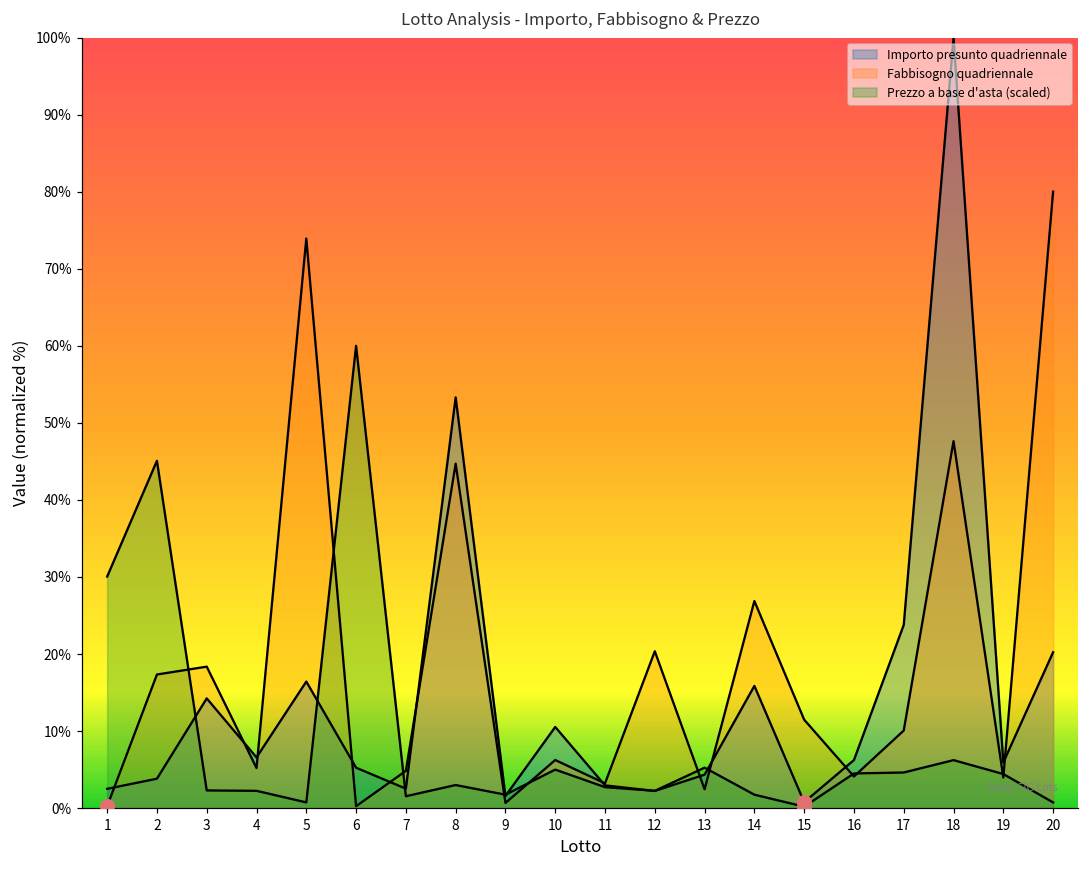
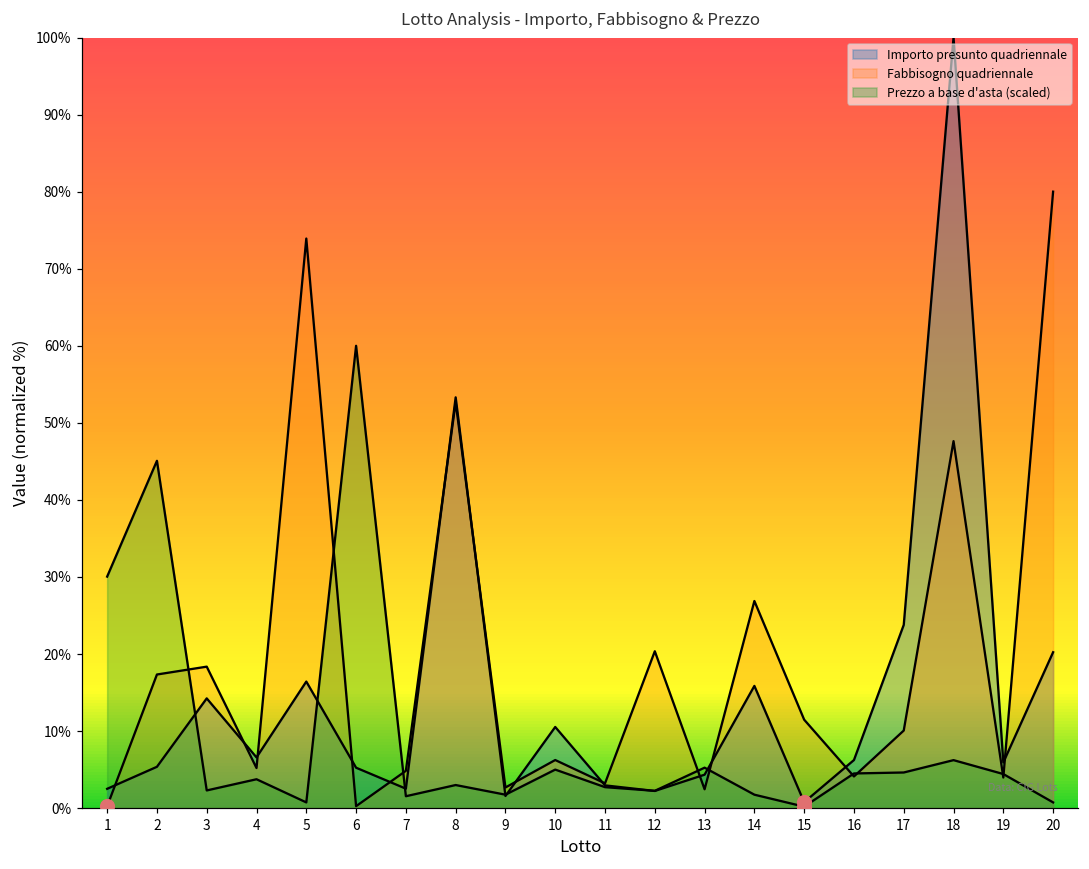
Importo presunto quadriennale, 2: 4% -> 5%
Prezzo a base d'asta (scaled), 4: 2% -> 4%
Fabbisogno quadriennale, 8: 45% -> 53%
Fabbisogno quadriennale, 9: 1% -> 3%
